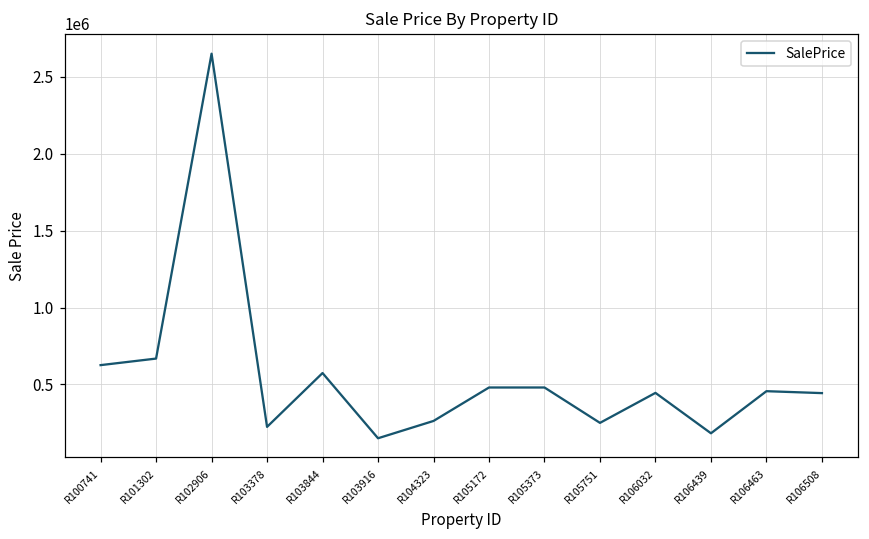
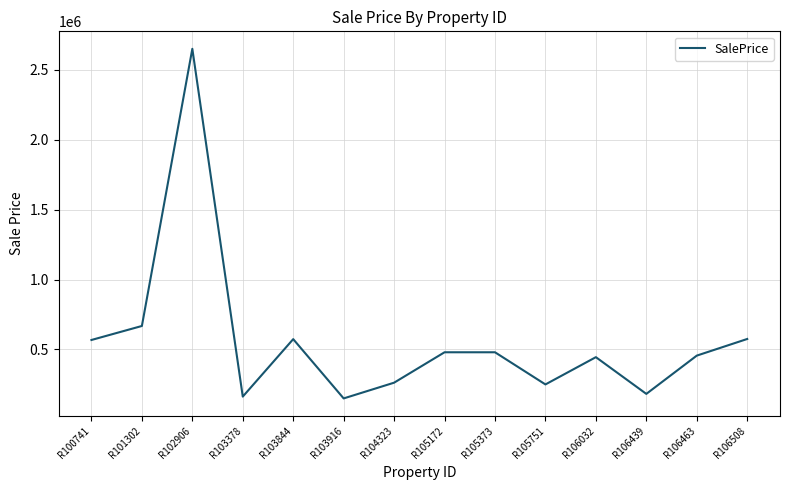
R100741: 630000 -> 570000
R103378: 220000 -> 160000
R106508: 440000 -> 580000
